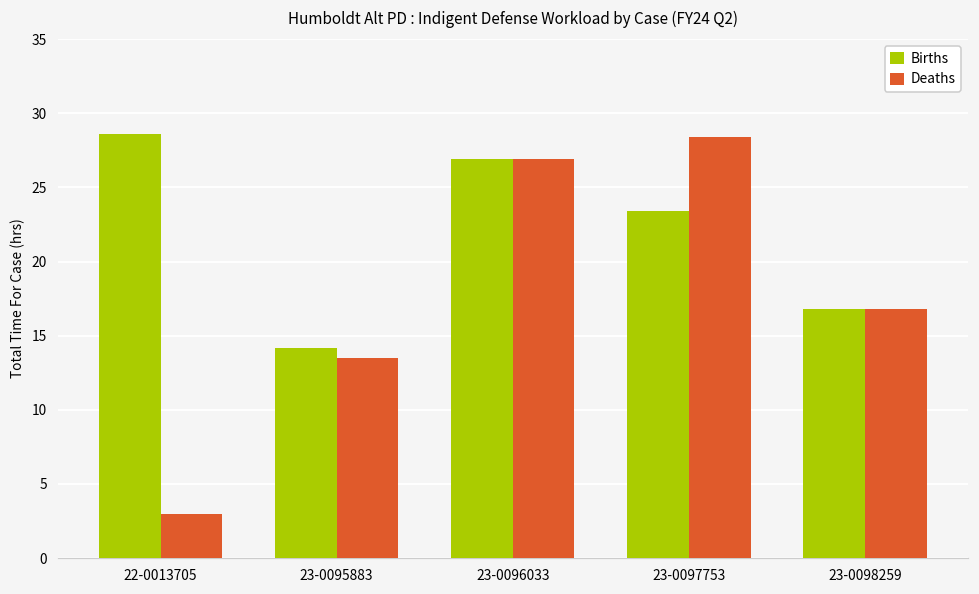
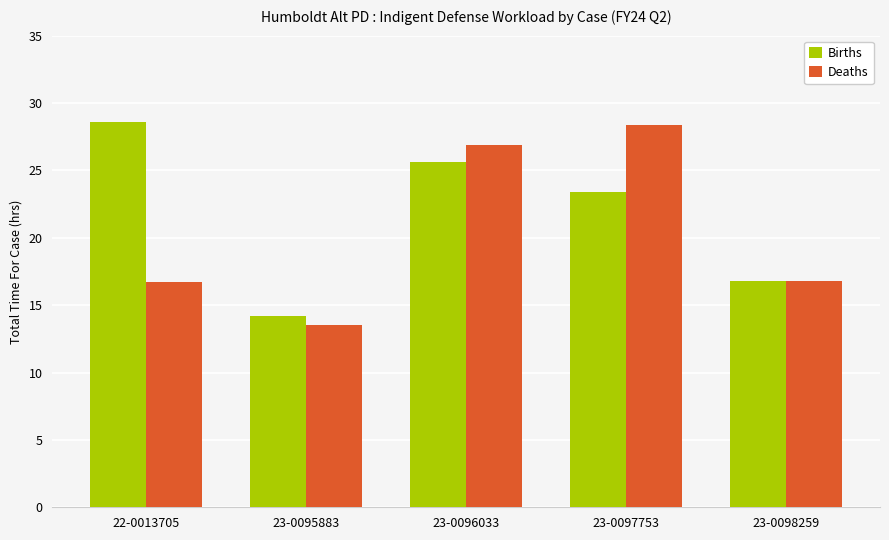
Deaths, 22-0013705: 3.0 -> 16.7
Births, 23-0096033: 26.9 -> 25.6
